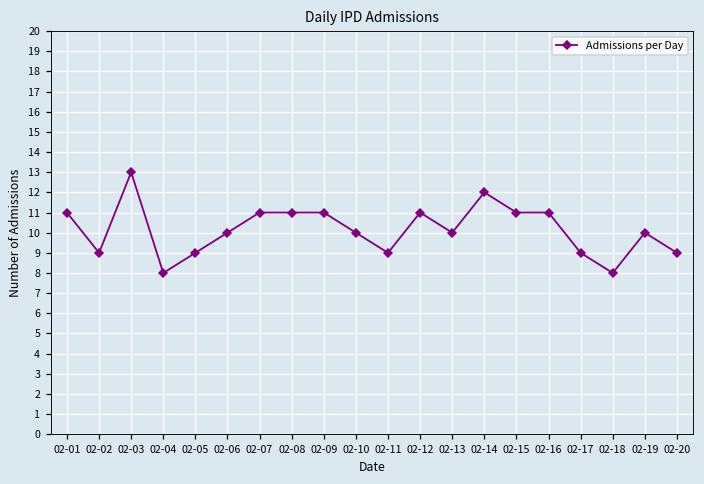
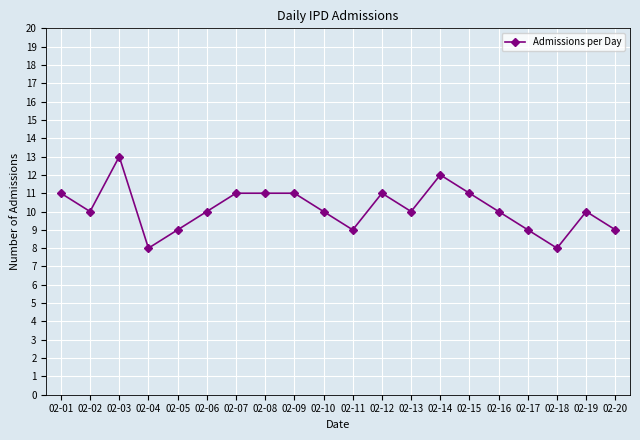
02-02: 9 -> 10
02-16: 11 -> 10
